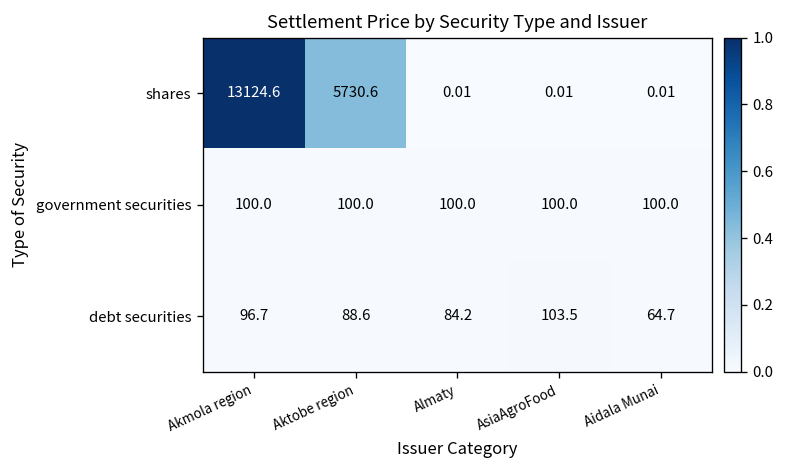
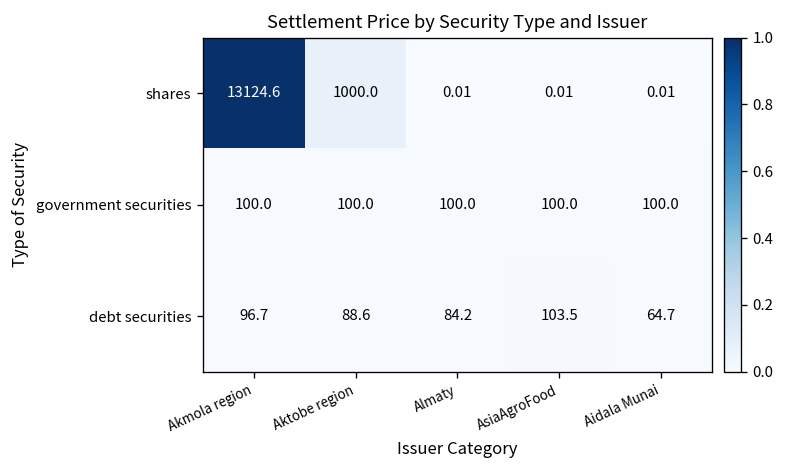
shares, Aktobe region: 5730.6 -> 1000.0
